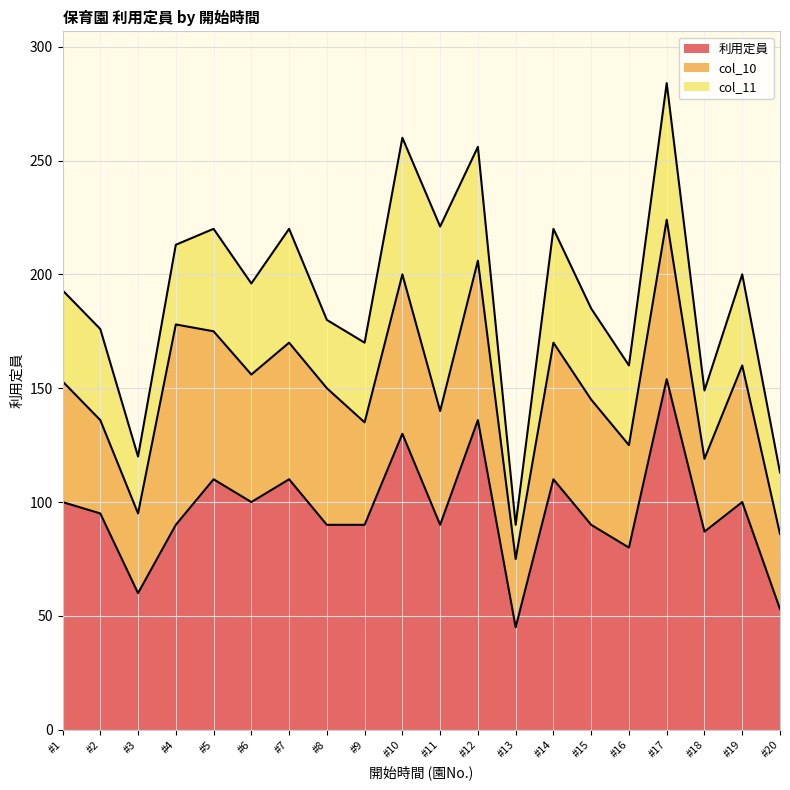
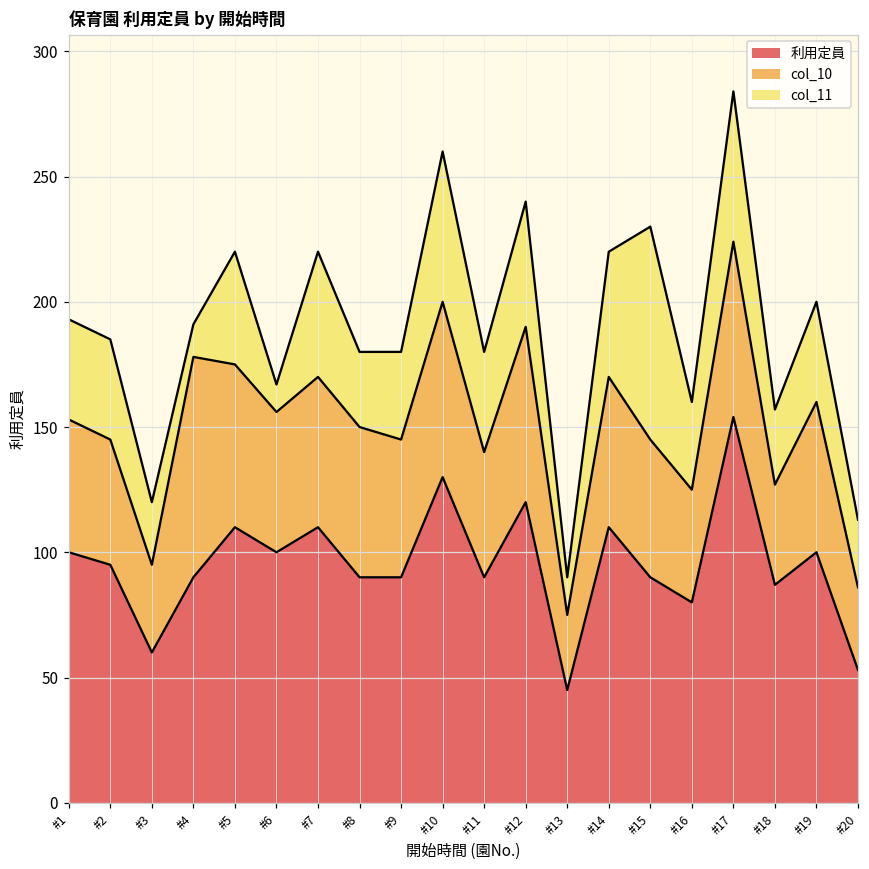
col_10, #2: 41 -> 50
col_11, #4: 35 -> 13
col_11, #6: 40 -> 11
col_10, #9: 45 -> 55
col_11, #11: 81 -> 40
利用定員, #12: 136 -> 120
col_11, #15: 40 -> 85
col_10, #18: 32 -> 40
